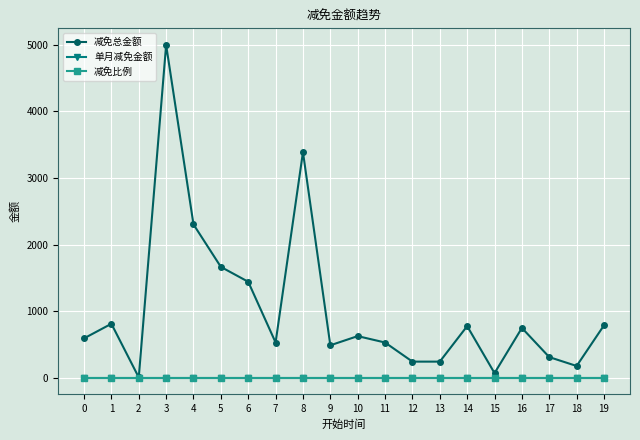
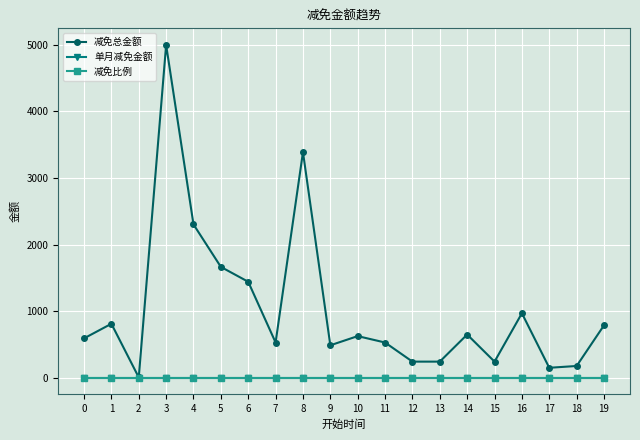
减免总金额, 14: 800 -> 600
减免总金额, 15: 100 -> 200
减免总金额, 16: 700 -> 1000
减免总金额, 17: 300 -> 100
